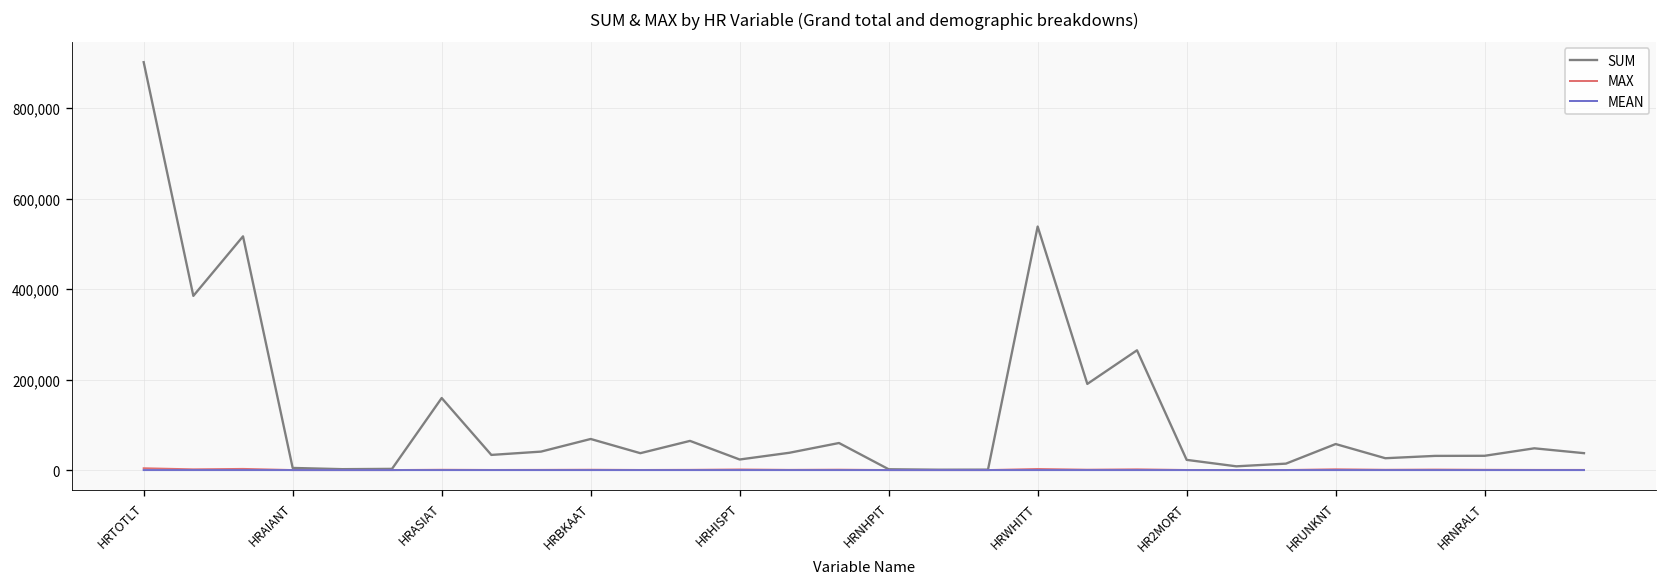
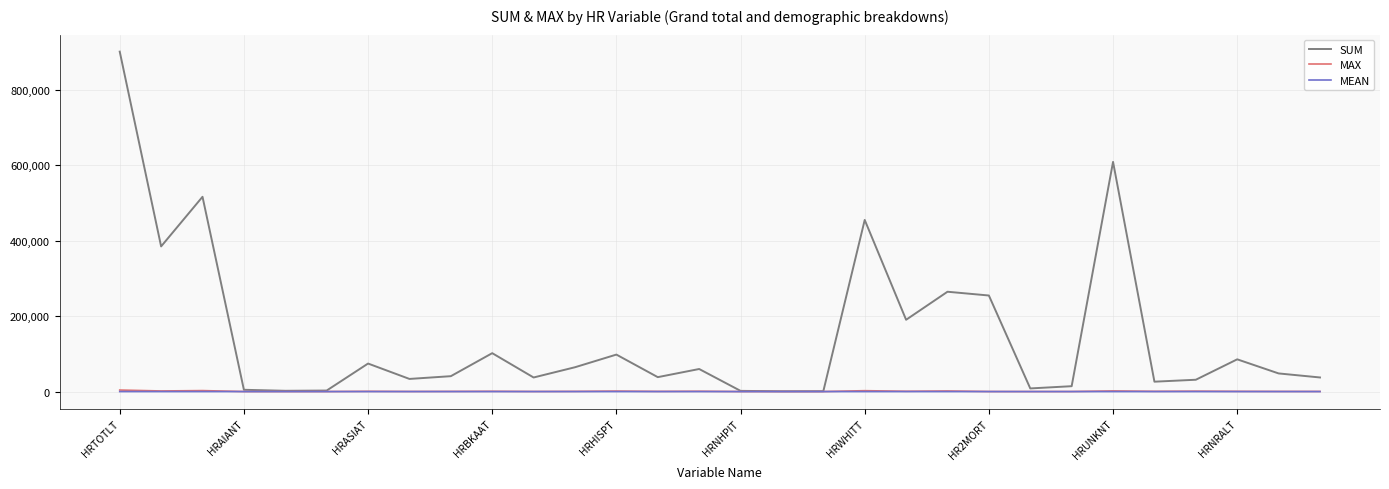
SUM, HRASIAT: 160,000 -> 70,000
SUM, HRBKAAT: 70,000 -> 100,000
SUM, HRHISPT: 20,000 -> 100,000
SUM, HRWHITT: 540,000 -> 460,000
SUM, HR2MORT: 20,000 -> 250,000
SUM, HRUNKNT: 60,000 -> 610,000
SUM, HRNRALT: 30,000 -> 90,000
